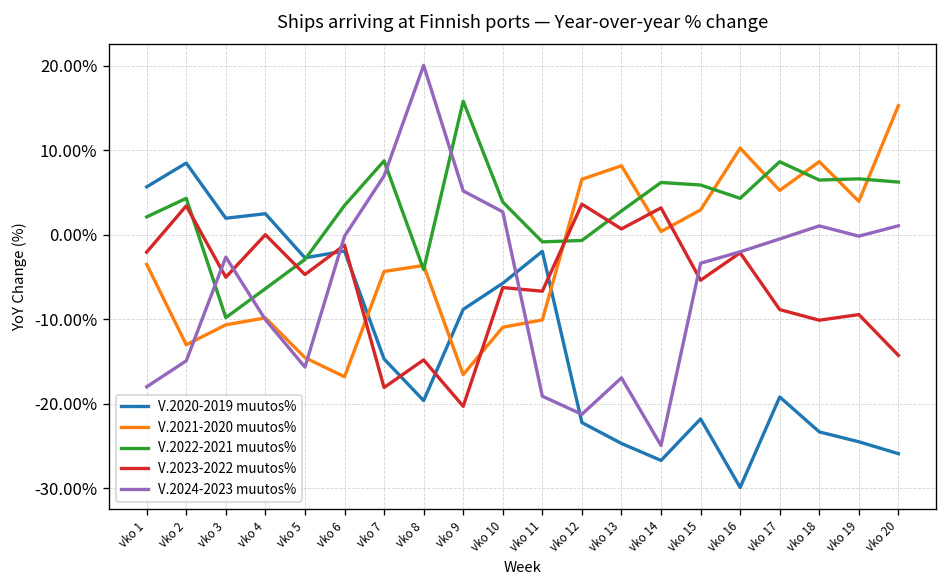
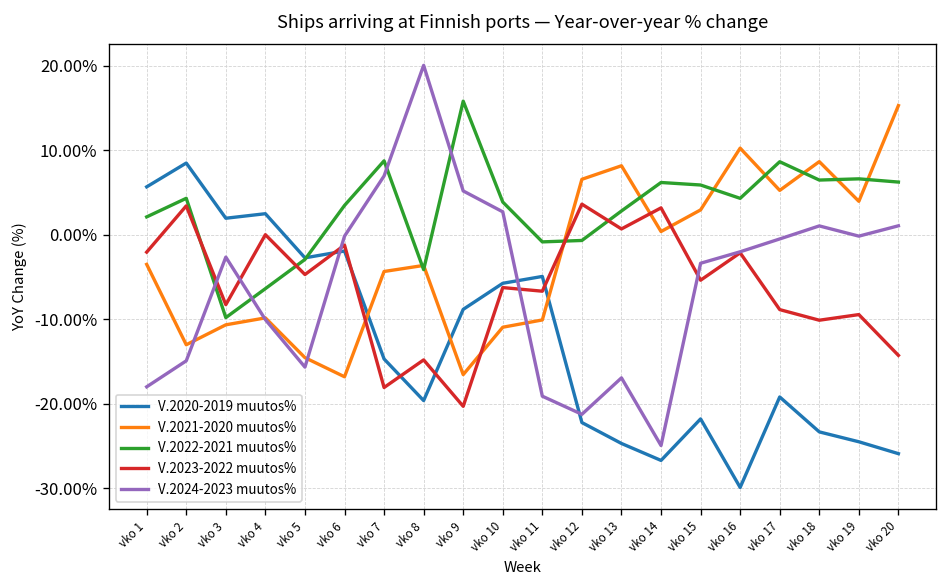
V.2023-2022 muutos%, vko 3: -5% -> -8%
V.2020-2019 muutos%, vko 11: -2% -> -5%
